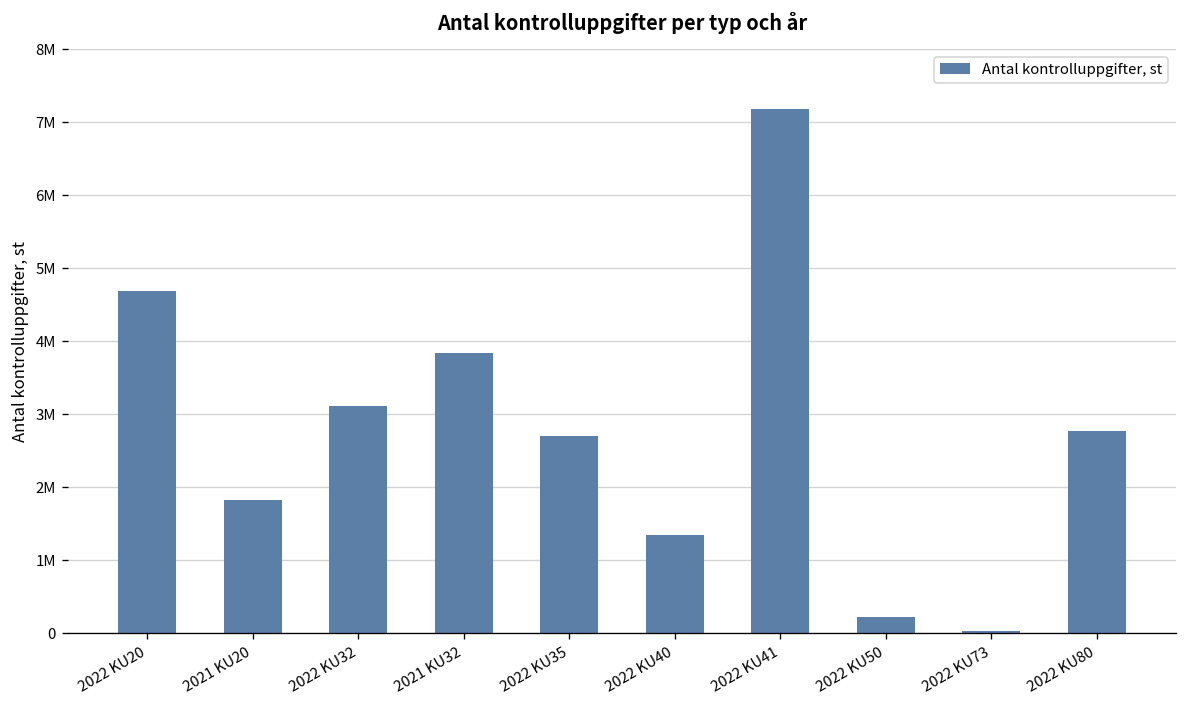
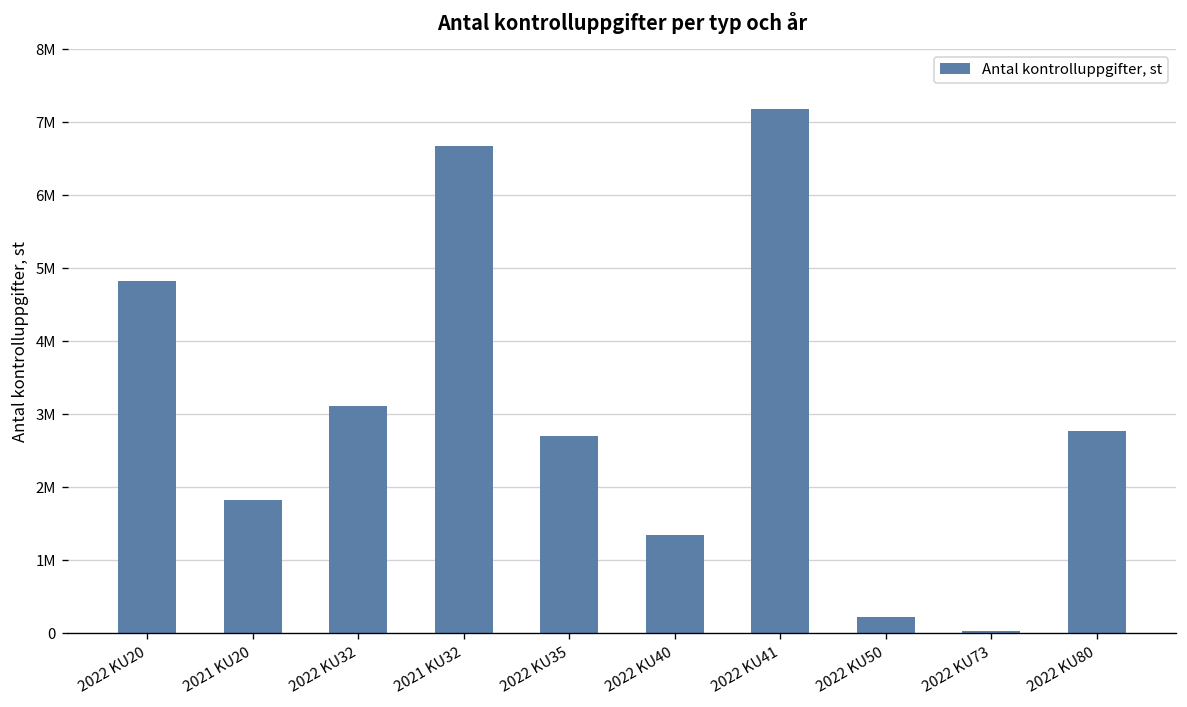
2022 KU20: 4700000 -> 4800000
2021 KU32: 3800000 -> 6700000
